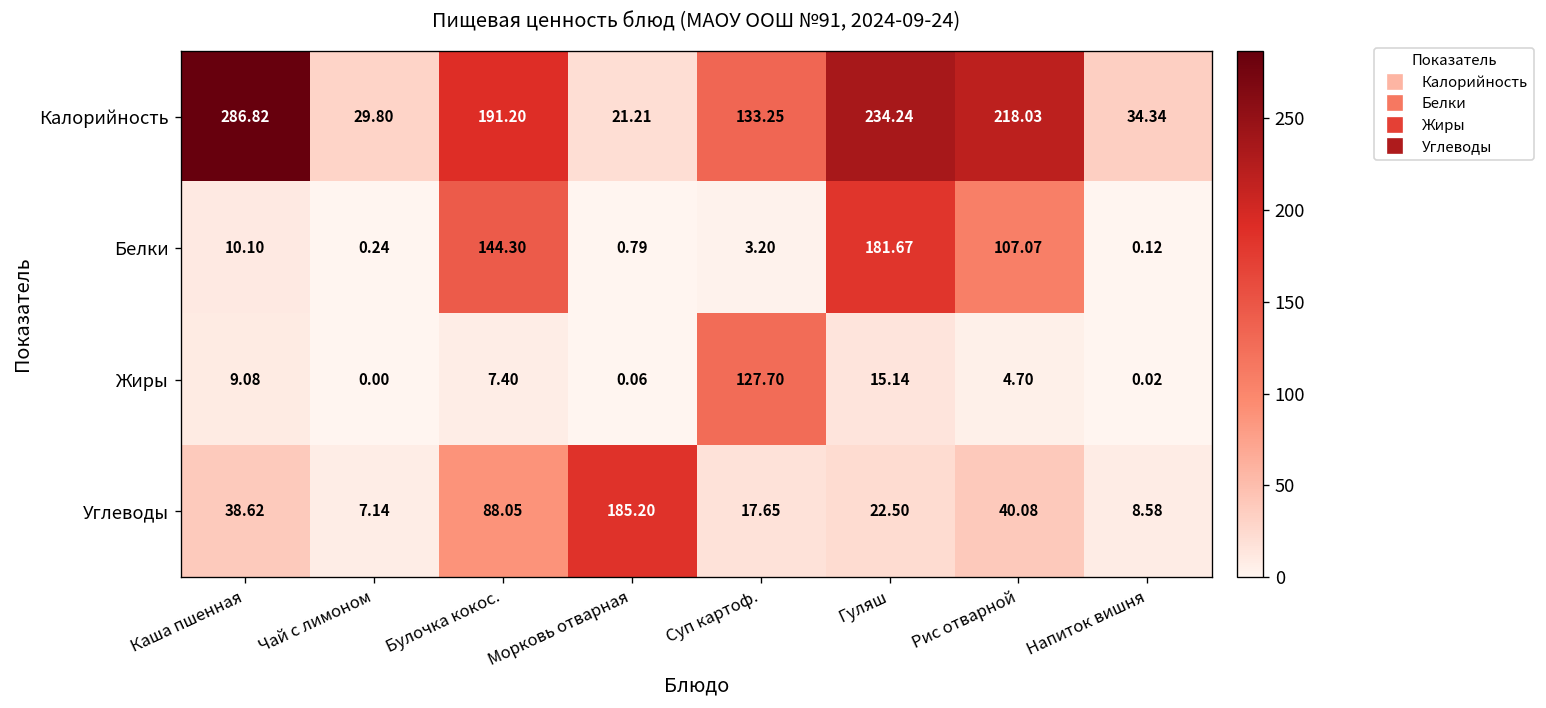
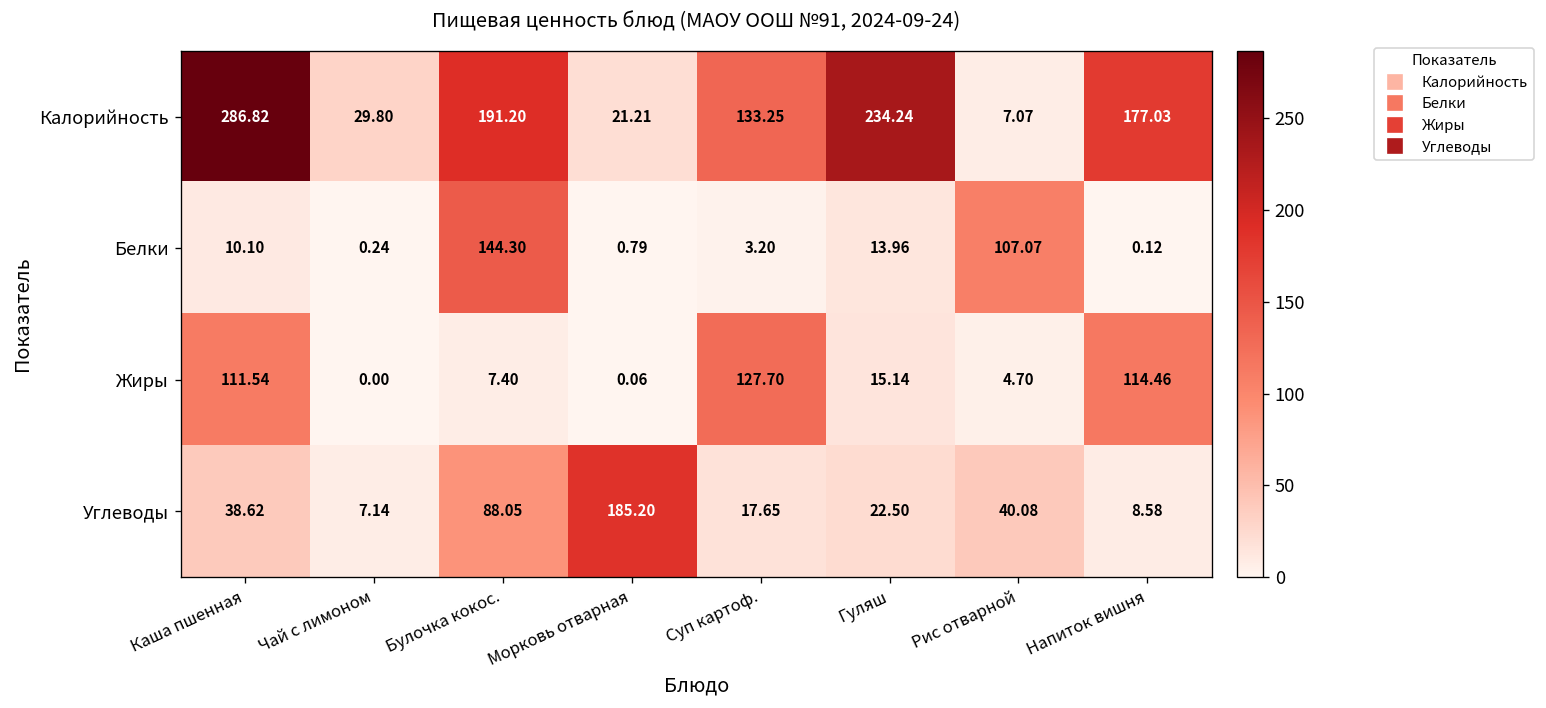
Калорийность, Рис отварной: 218.03 -> 7.07
Калорийность, Напиток вишня: 34.34 -> 177.03
Белки, Гуляш: 181.67 -> 13.96
Жиры, Каша пшенная: 9.08 -> 111.54
Жиры, Напиток вишня: 0.02 -> 114.46
